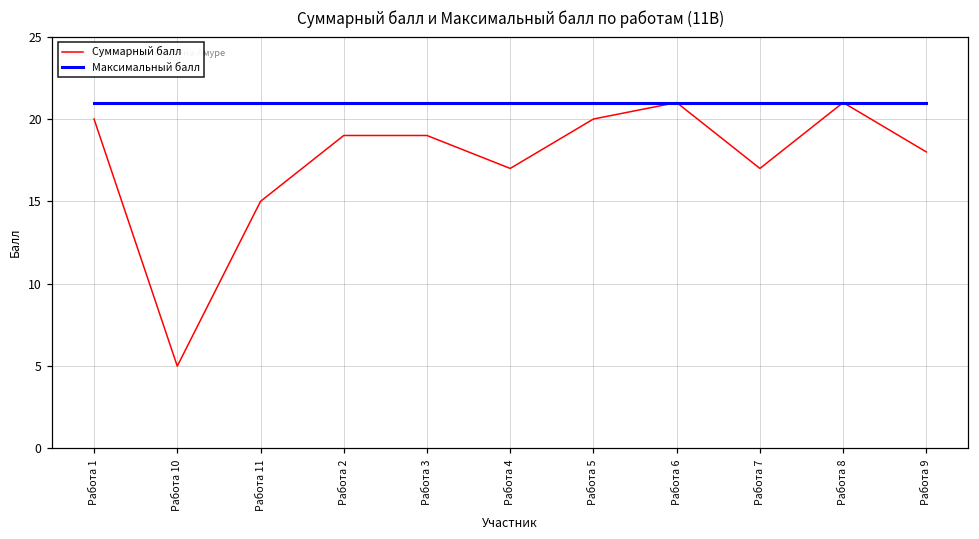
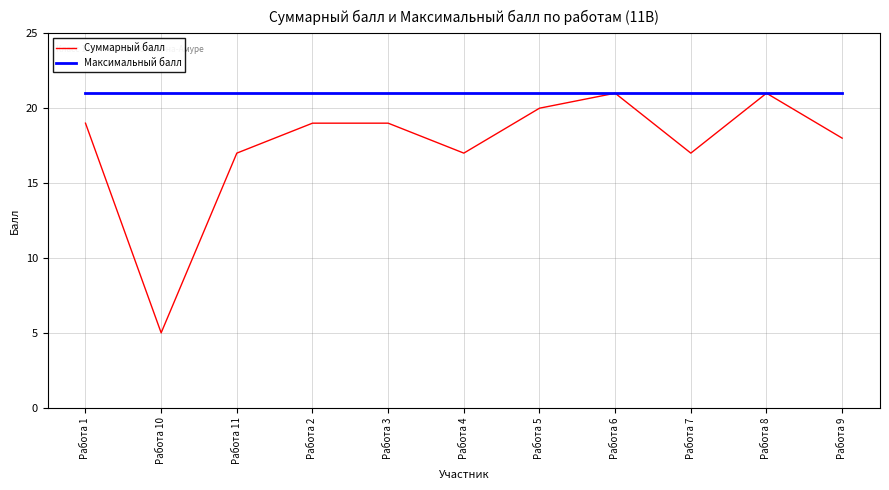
Суммарный балл, Работа 1: 20 -> 19
Суммарный балл, Работа 11: 15 -> 17
